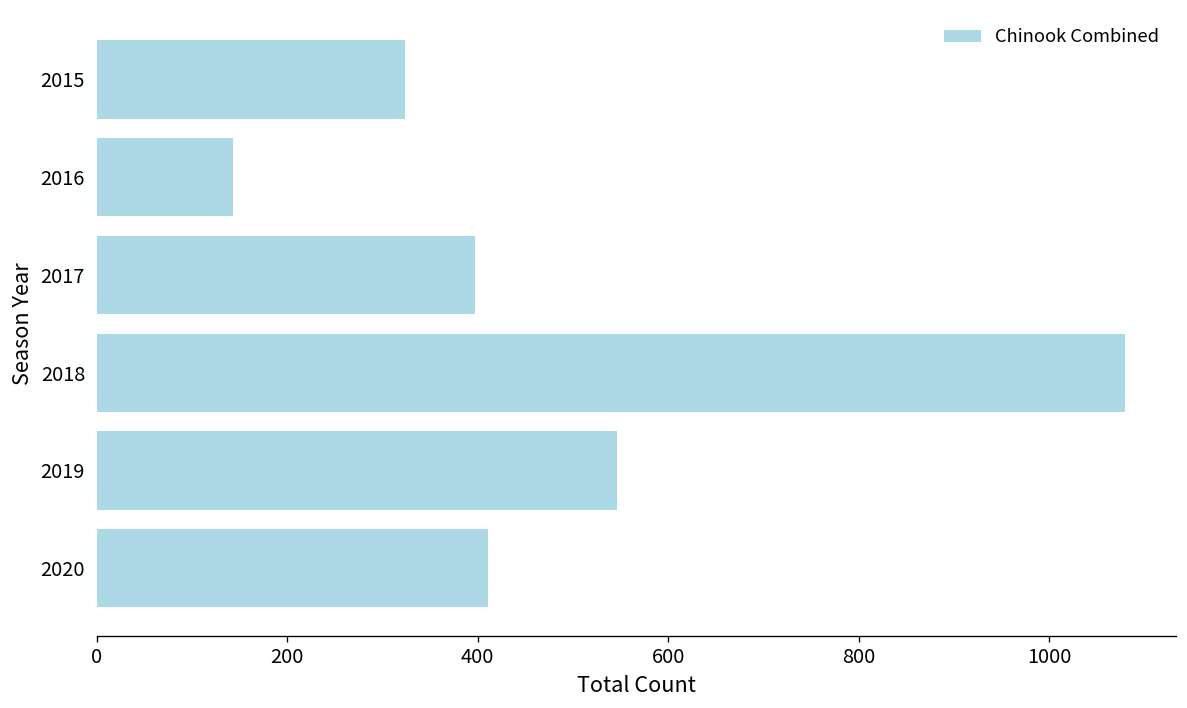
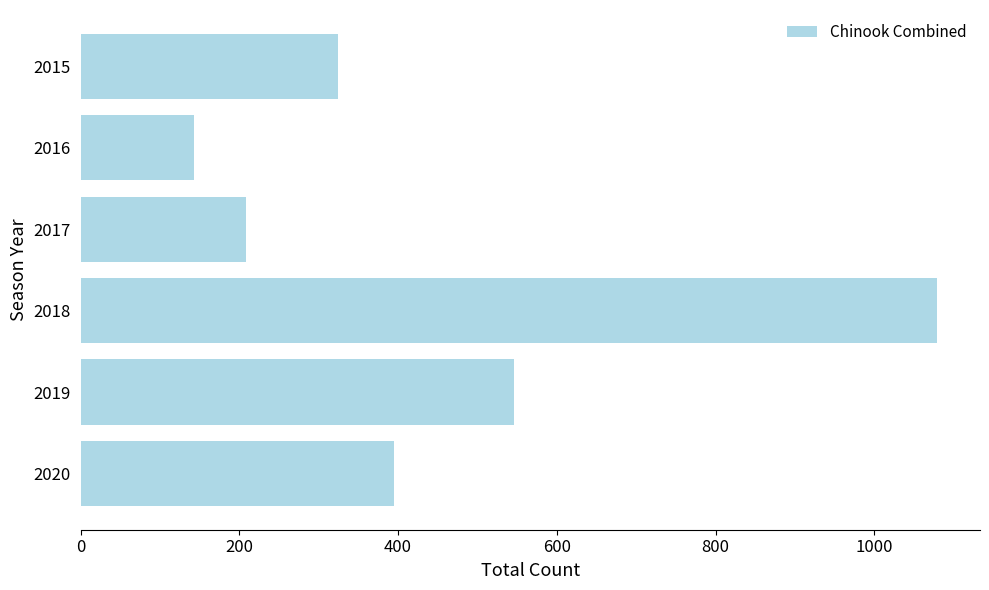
2017: 400 -> 210
2020: 410 -> 400
